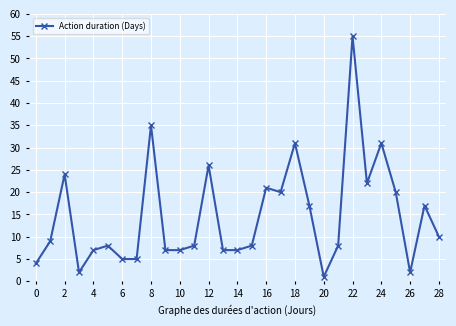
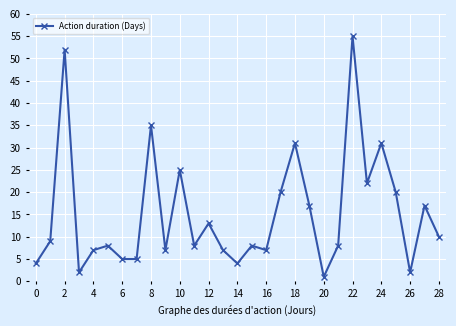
2: 24 -> 52
10: 7 -> 25
12: 26 -> 13
14: 7 -> 4
16: 21 -> 7
